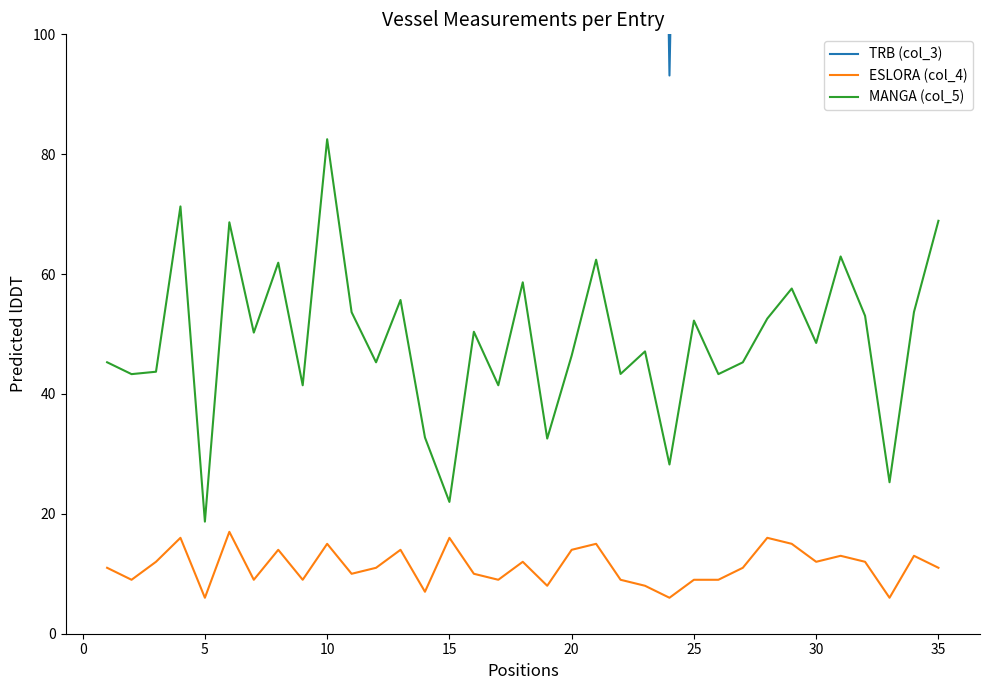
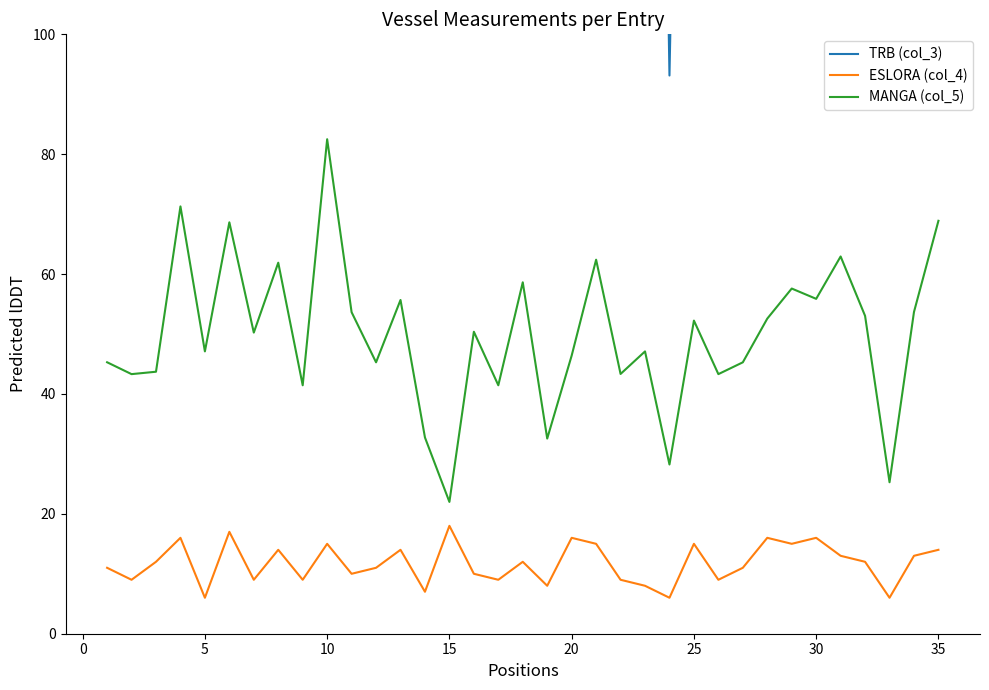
MANGA (col_5), 5: 19 -> 47
ESLORA (col_4), 15: 16 -> 18
ESLORA (col_4), 20: 14 -> 16
ESLORA (col_4), 25: 9 -> 15
ESLORA (col_4), 30: 12 -> 16
MANGA (col_5), 30: 49 -> 56
ESLORA (col_4), 35: 11 -> 14
